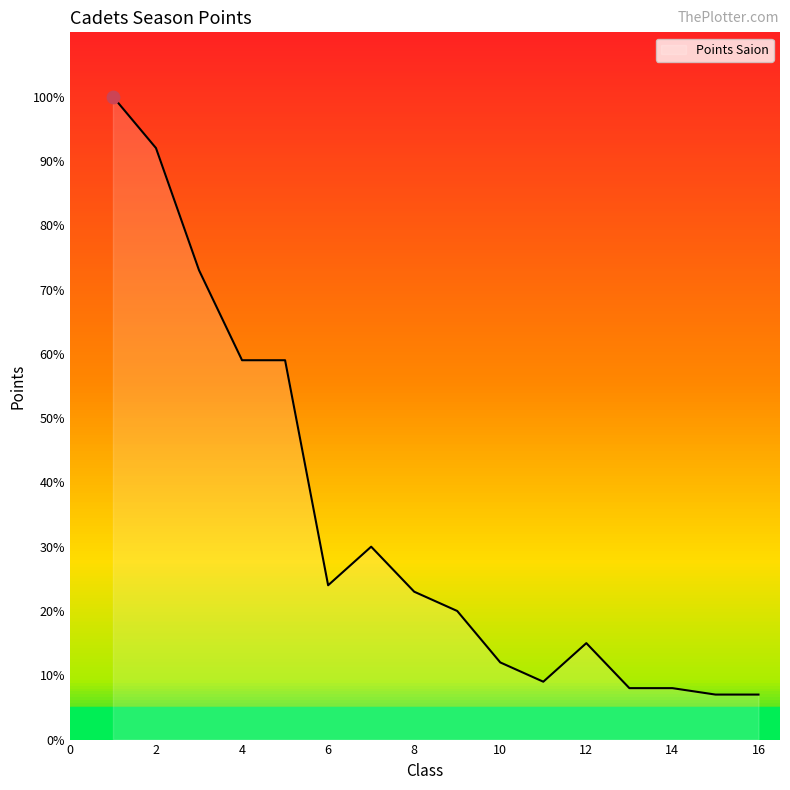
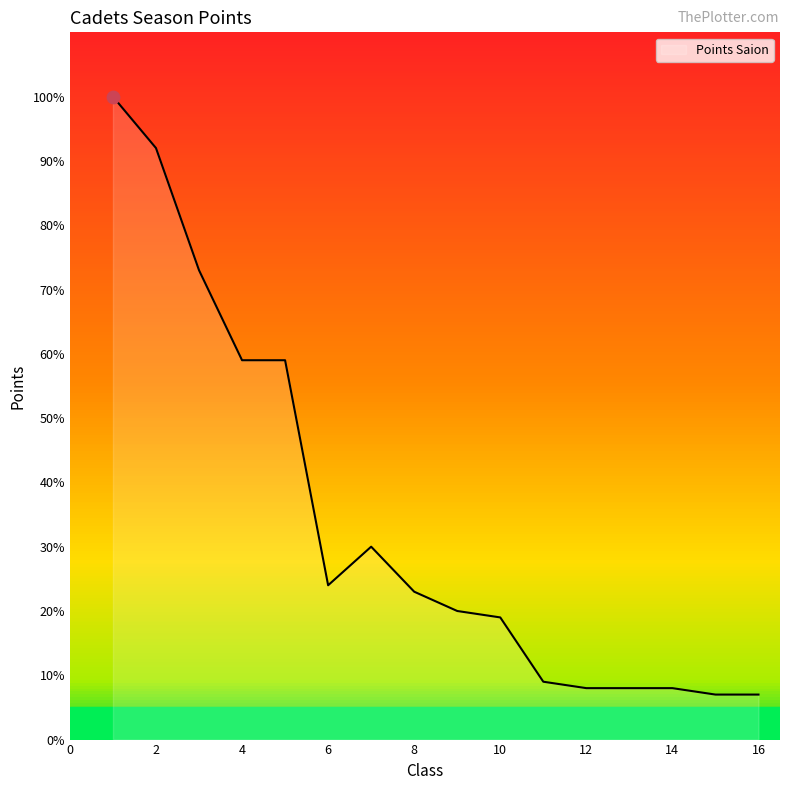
Points Saion, 10: 12% -> 19%
Points Saion, 12: 15% -> 8%
